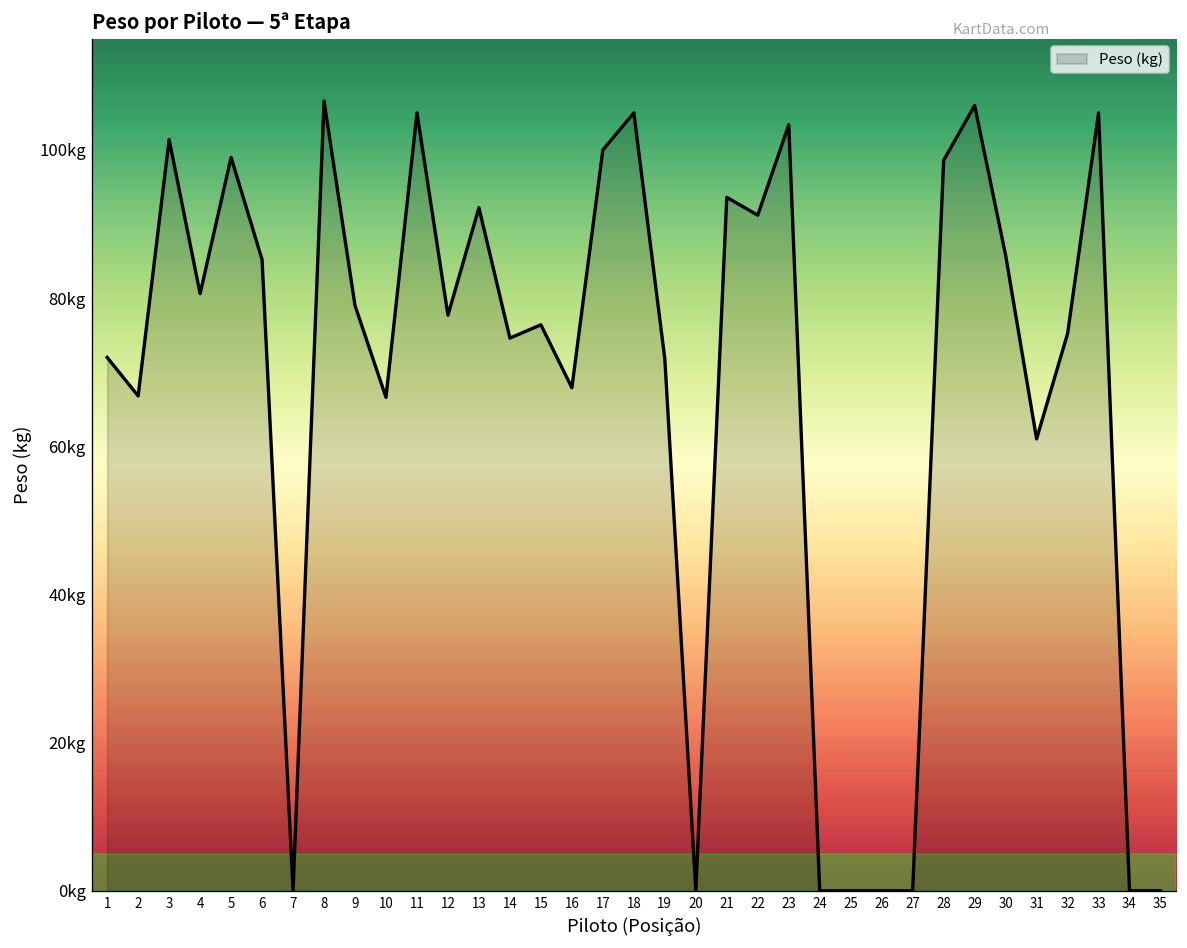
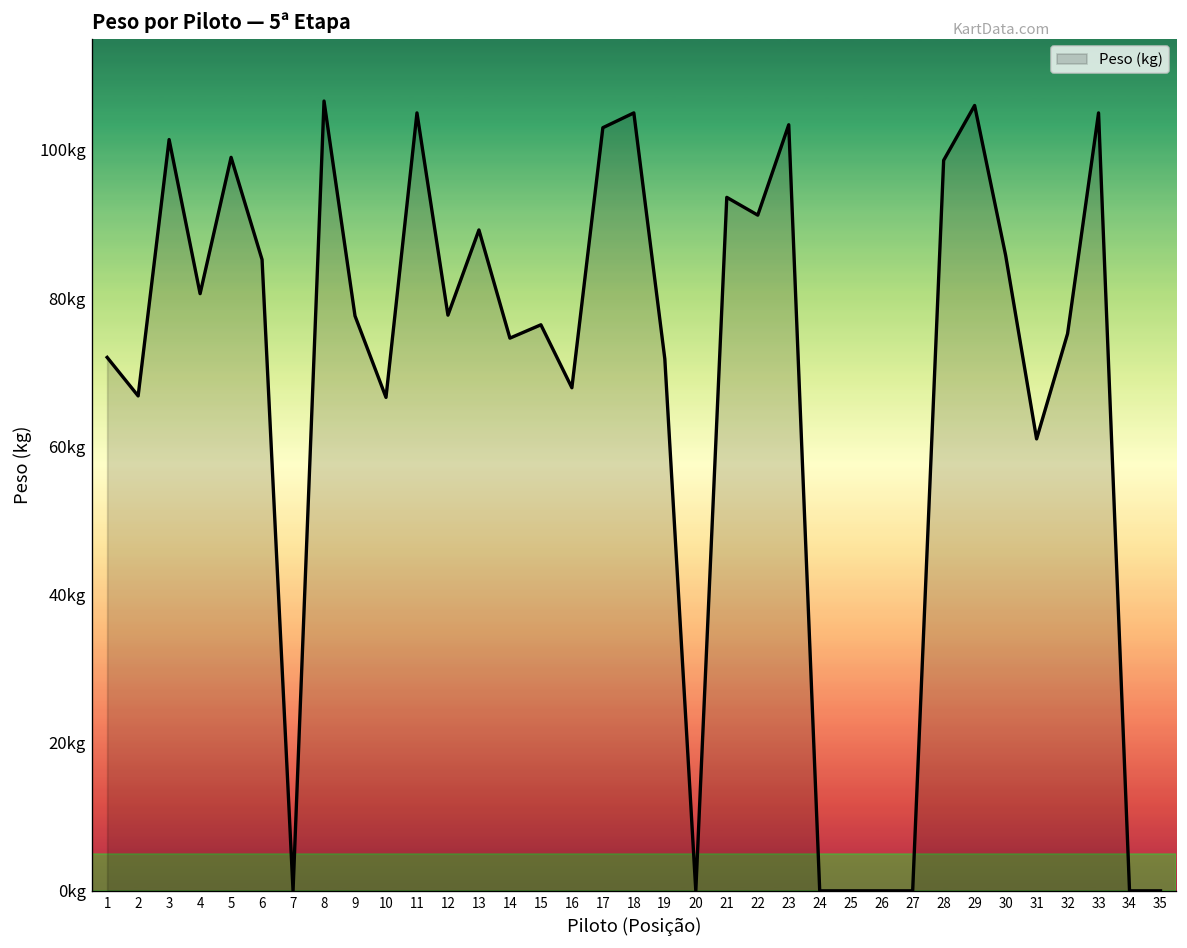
9: 79kg -> 78kg
13: 92kg -> 89kg
17: 100kg -> 103kg
